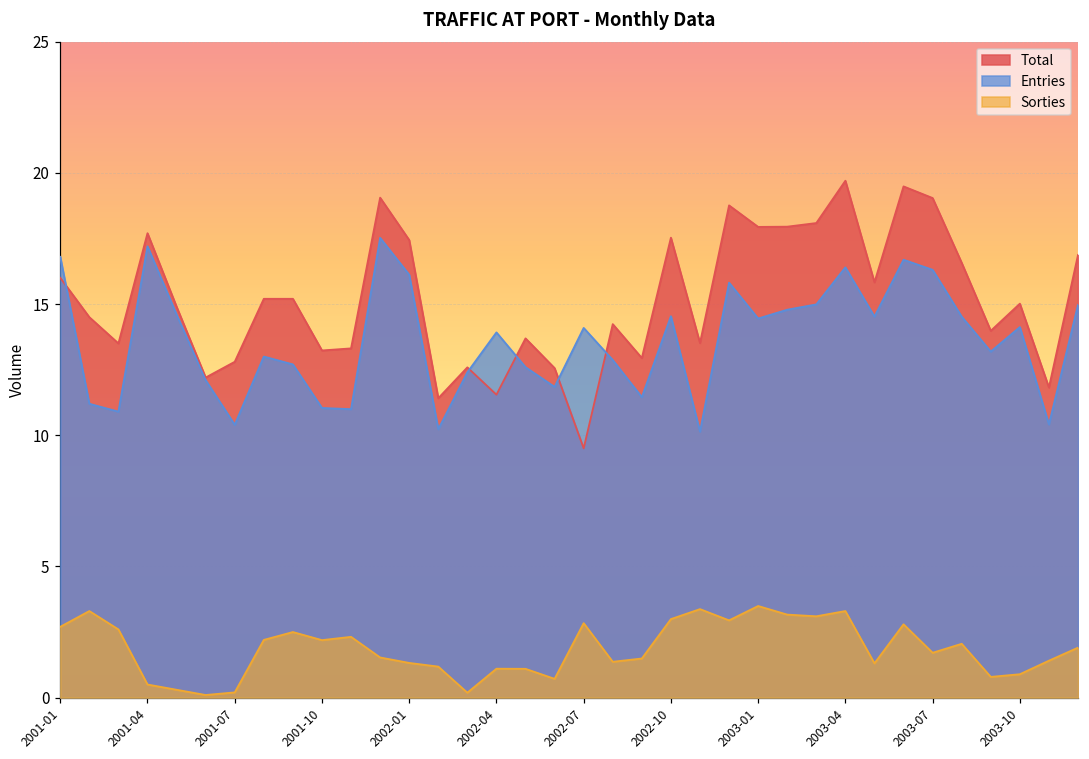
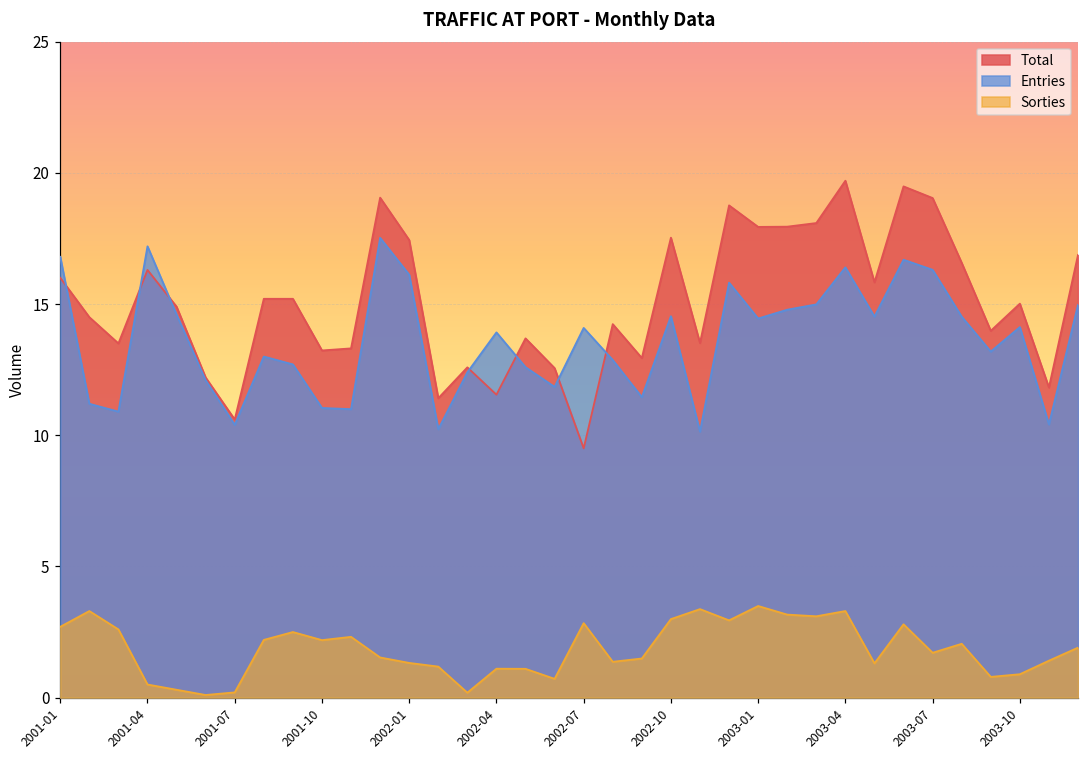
Total, 2001-04: 17.7 -> 16.3
Total, 2001-07: 12.8 -> 10.6
